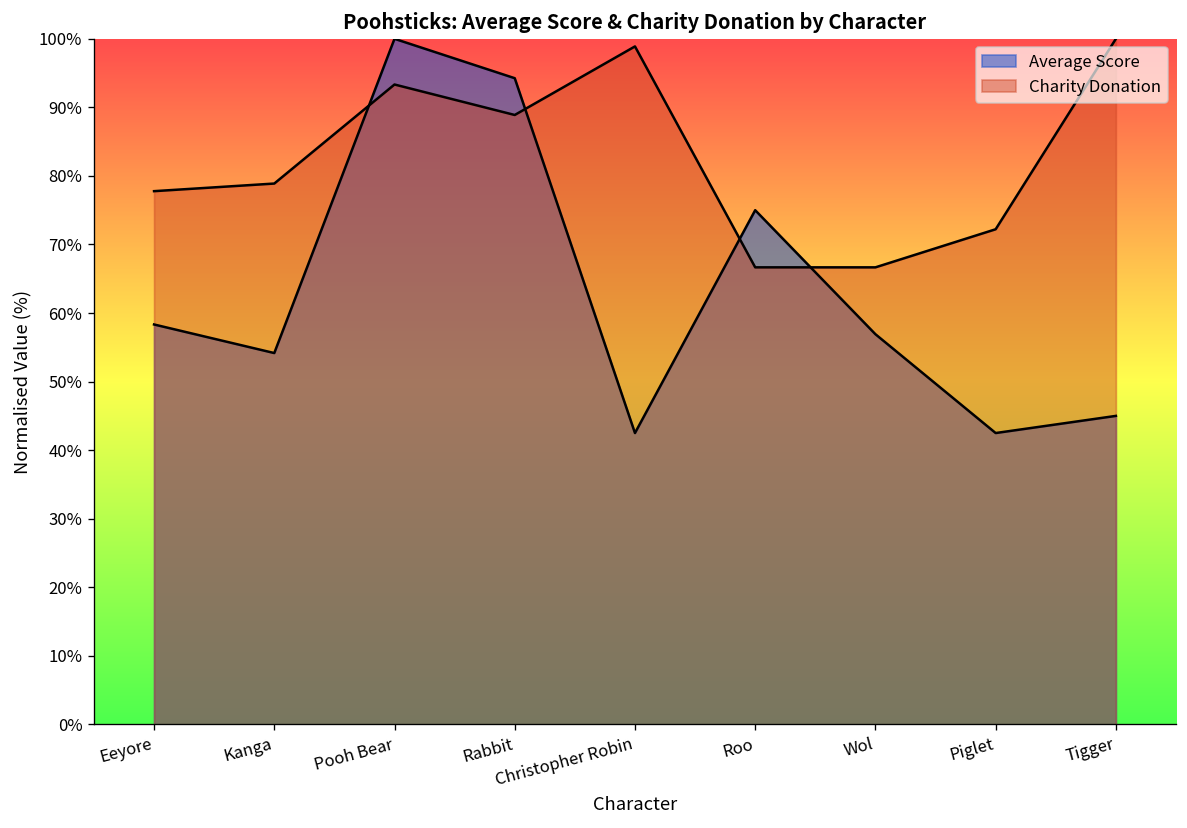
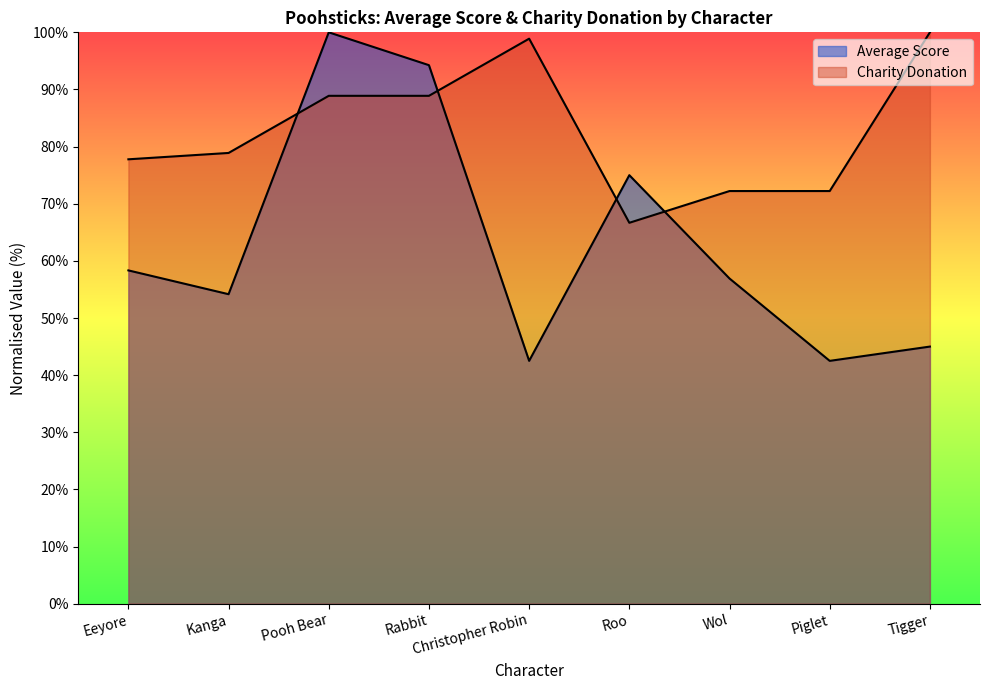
Charity Donation, Pooh Bear: 93% -> 89%
Charity Donation, Wol: 67% -> 72%
